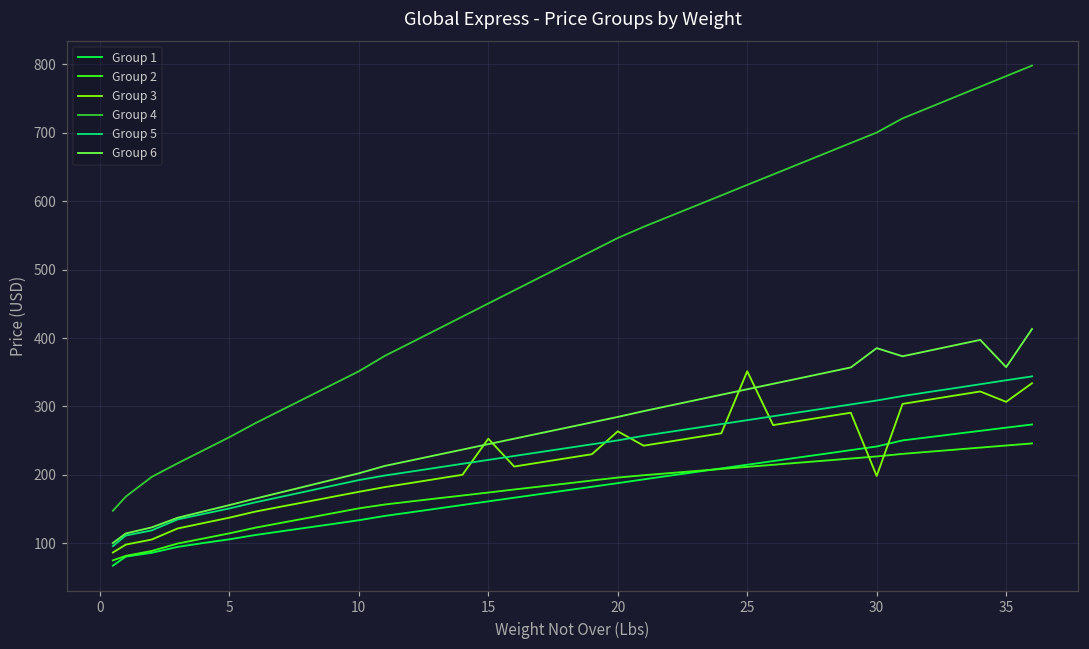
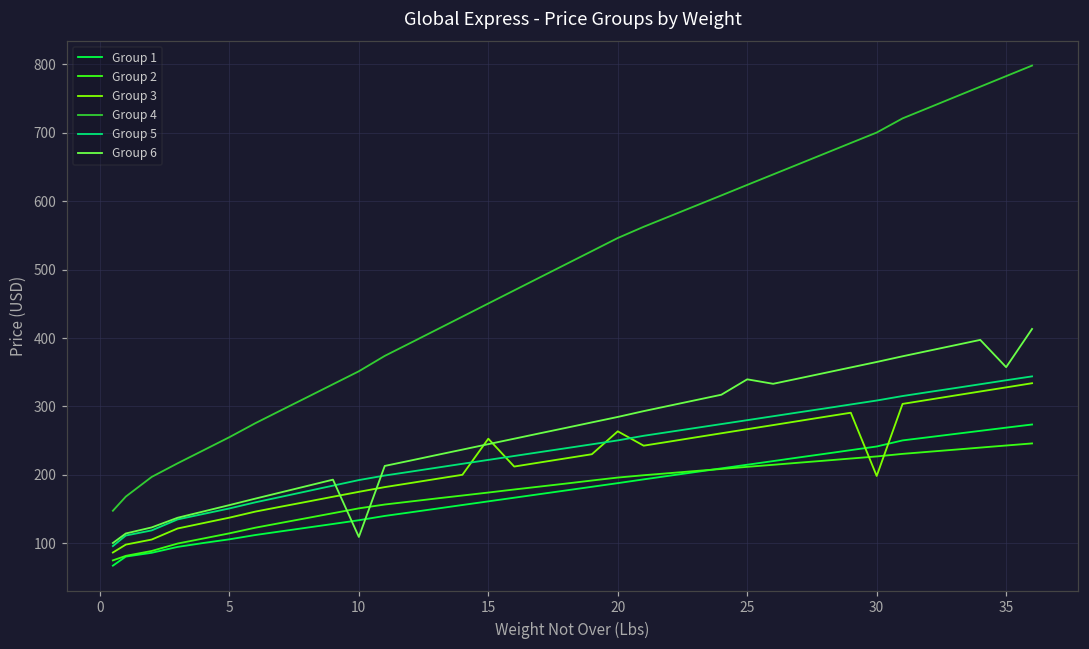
Group 6, 10: 200 -> 110
Group 3, 25: 350 -> 270
Group 6, 25: 330 -> 340
Group 6, 30: 390 -> 360
Group 3, 35: 310 -> 330
